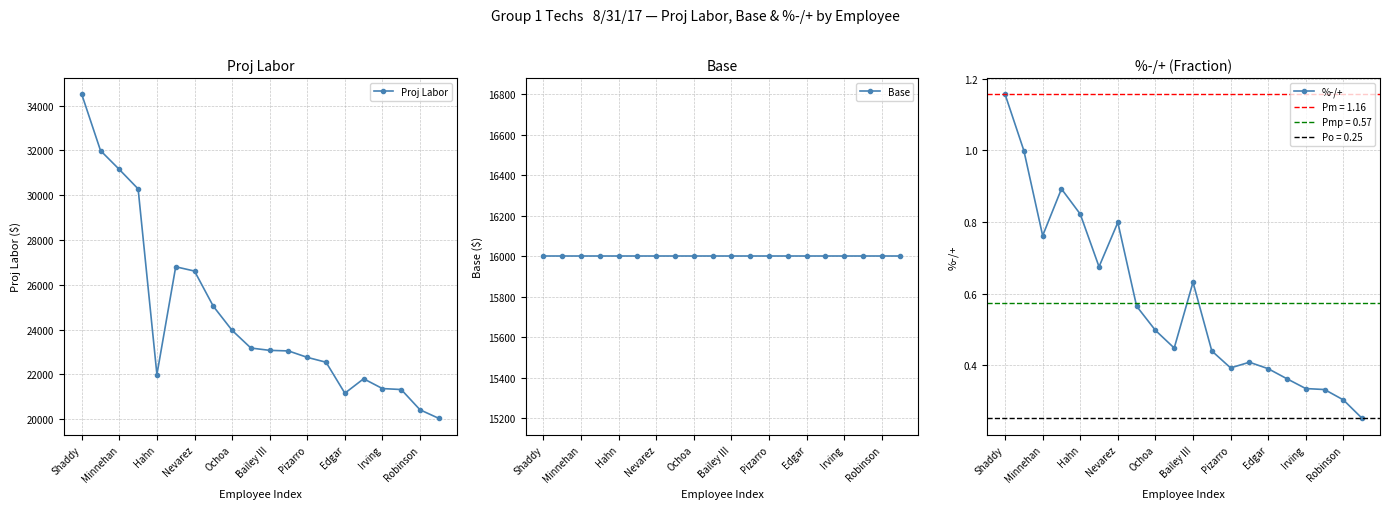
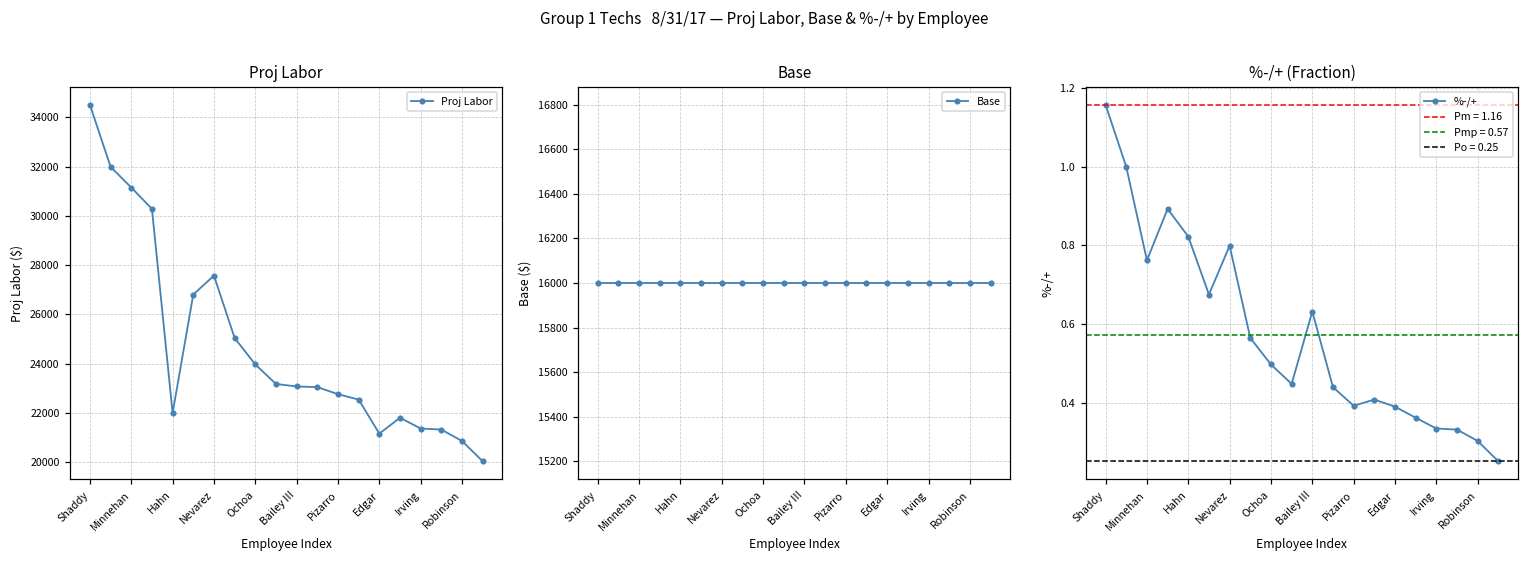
Proj Labor, Nevarez: 26600 -> 27600
Proj Labor, Robinson: 20400 -> 20900
